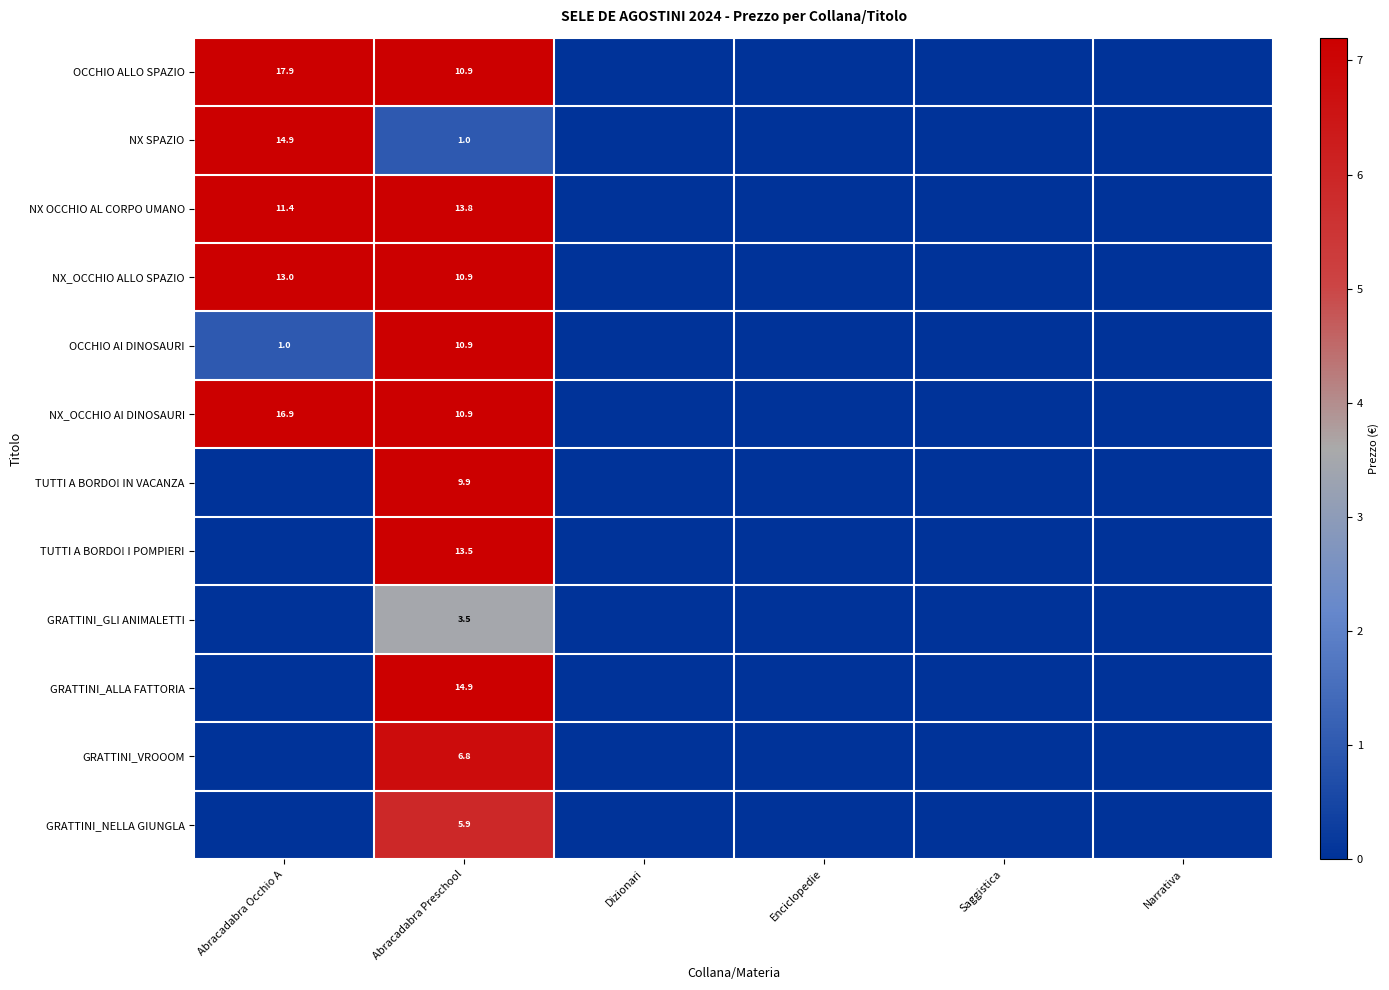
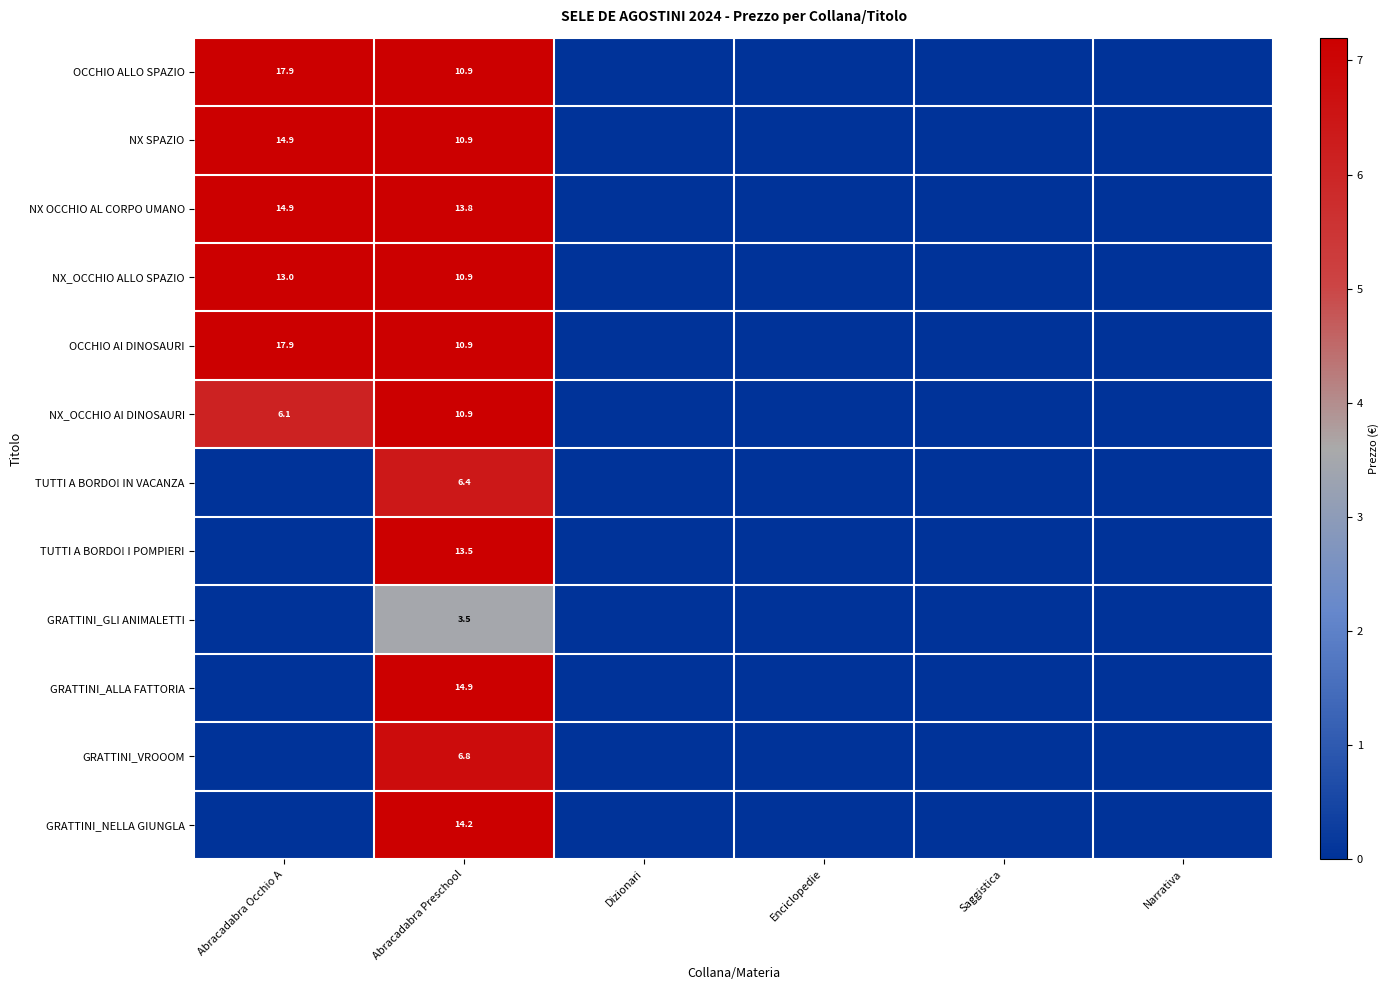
NX SPAZIO, Abracadabra Preschool: 1.0 -> 10.9
NX OCCHIO AL CORPO UMANO, Abracadabra Occhio A: 11.4 -> 14.9
OCCHIO AI DINOSAURI, Abracadabra Occhio A: 1.0 -> 17.9
NX_OCCHIO AI DINOSAURI, Abracadabra Occhio A: 16.9 -> 6.1
TUTTI A BORDO! IN VACANZA, Abracadabra Preschool: 9.9 -> 6.4
GRATTINI_NELLA GIUNGLA, Abracadabra Preschool: 5.9 -> 14.2
